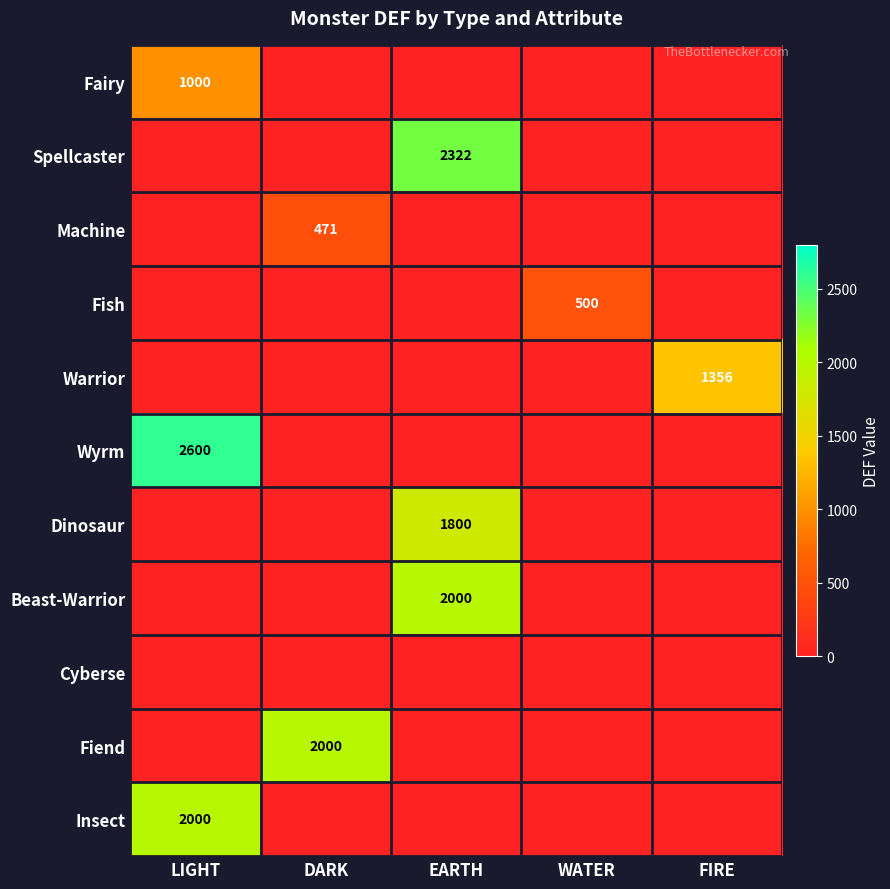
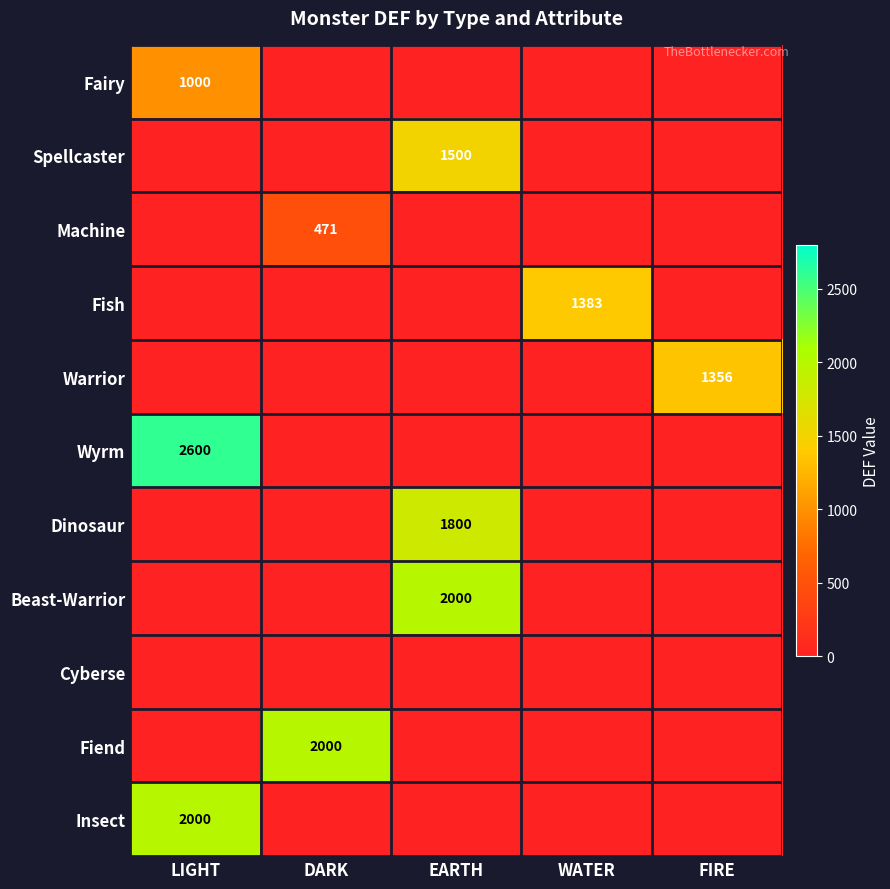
Spellcaster, EARTH: 2322 -> 1500
Fish, WATER: 500 -> 1383
